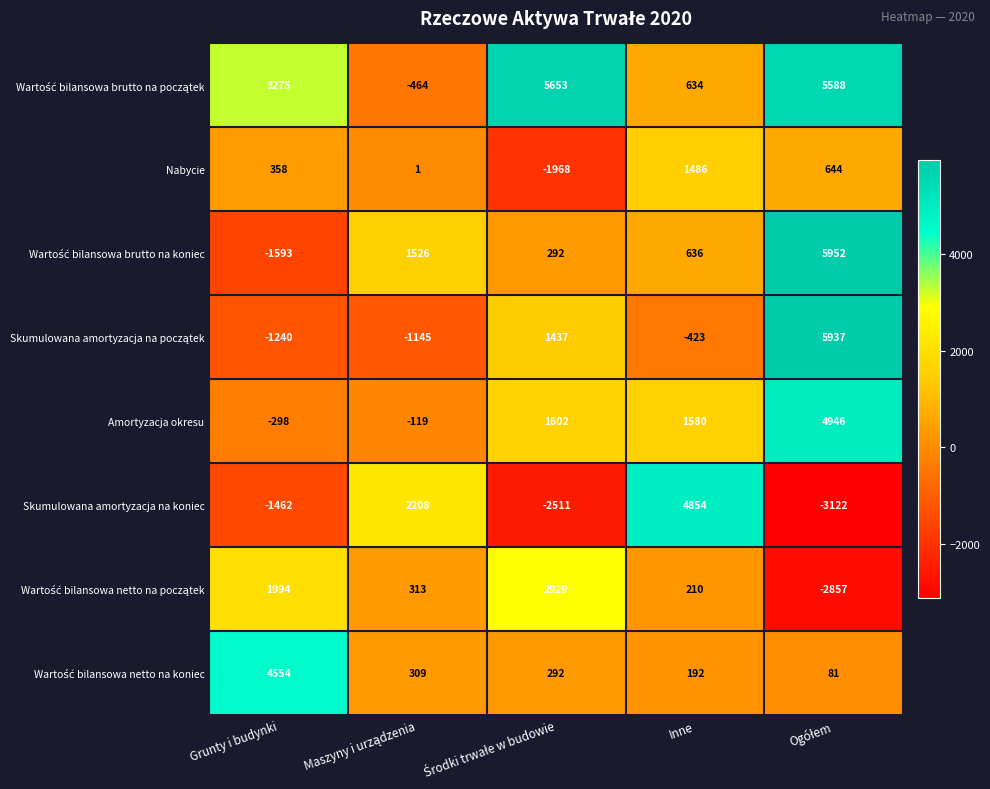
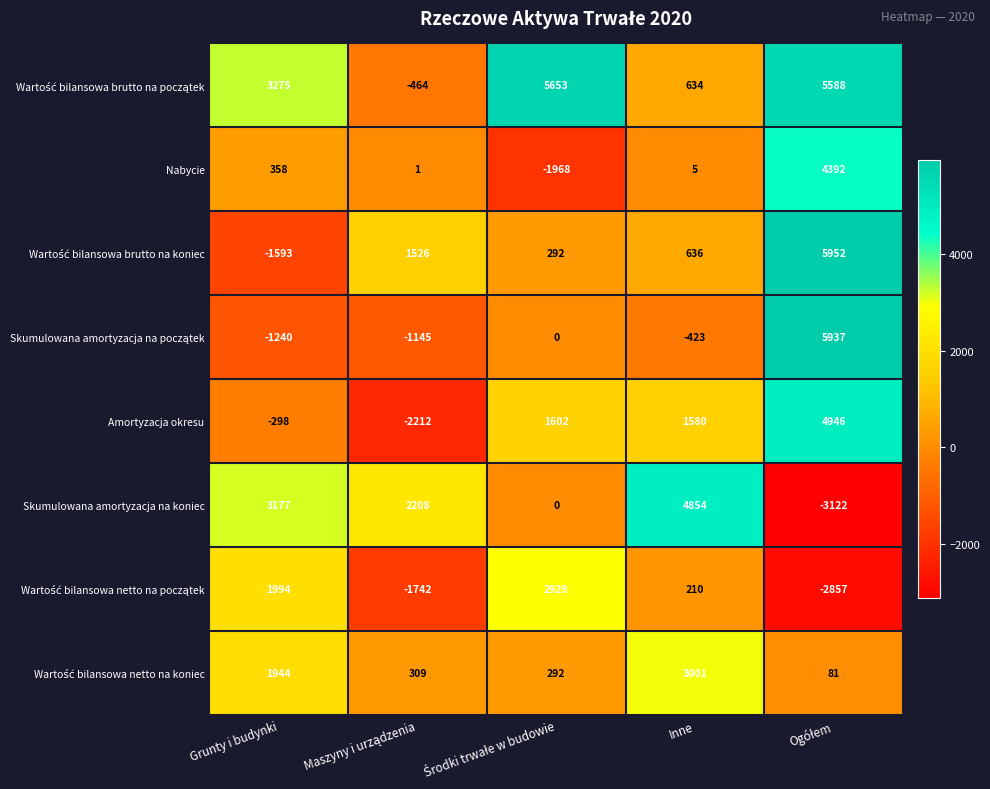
Nabycie, Inne: 1486 -> 5
Nabycie, Ogółem: 644 -> 4392
Skumulowana amortyzacja na początek, Środki trwałe w budowie: 1437 -> 0
Amortyzacja okresu, Maszyny i urządzenia: -119 -> -2212
Skumulowana amortyzacja na koniec, Grunty i budynki: -1462 -> 3177
Skumulowana amortyzacja na koniec, Środki trwałe w budowie: -2511 -> 0
Wartość bilansowa netto na początek, Maszyny i urządzenia: 313 -> -1742
Wartość bilansowa netto na koniec, Grunty i budynki: 4554 -> 1944
Wartość bilansowa netto na koniec, Inne: 192 -> 3001
